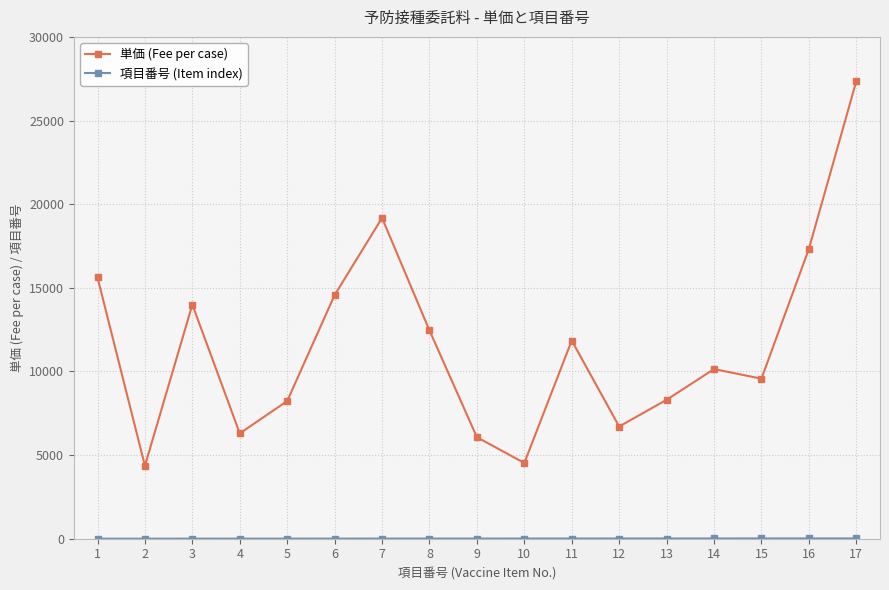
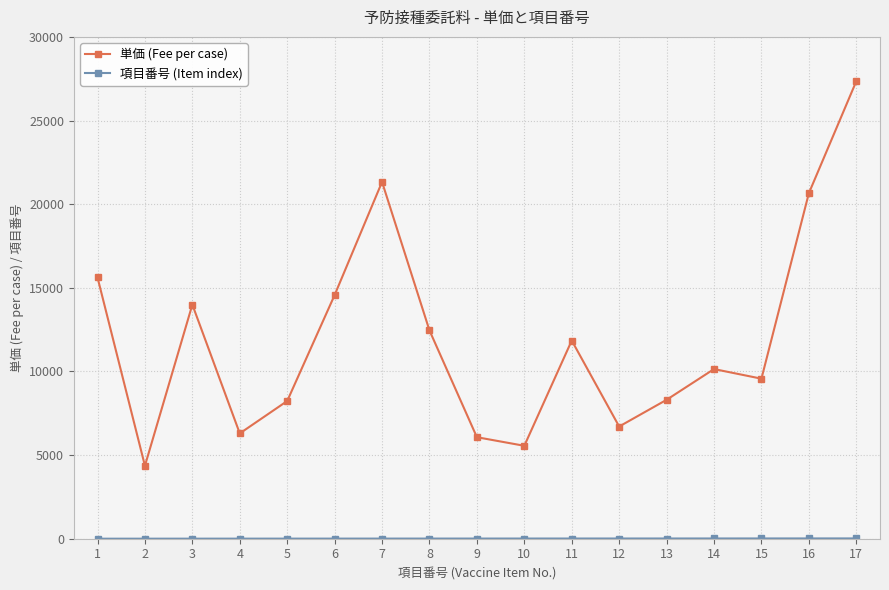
単価 (Fee per case), 7: 19200 -> 21300
単価 (Fee per case), 10: 4500 -> 5600
単価 (Fee per case), 16: 17300 -> 20700
